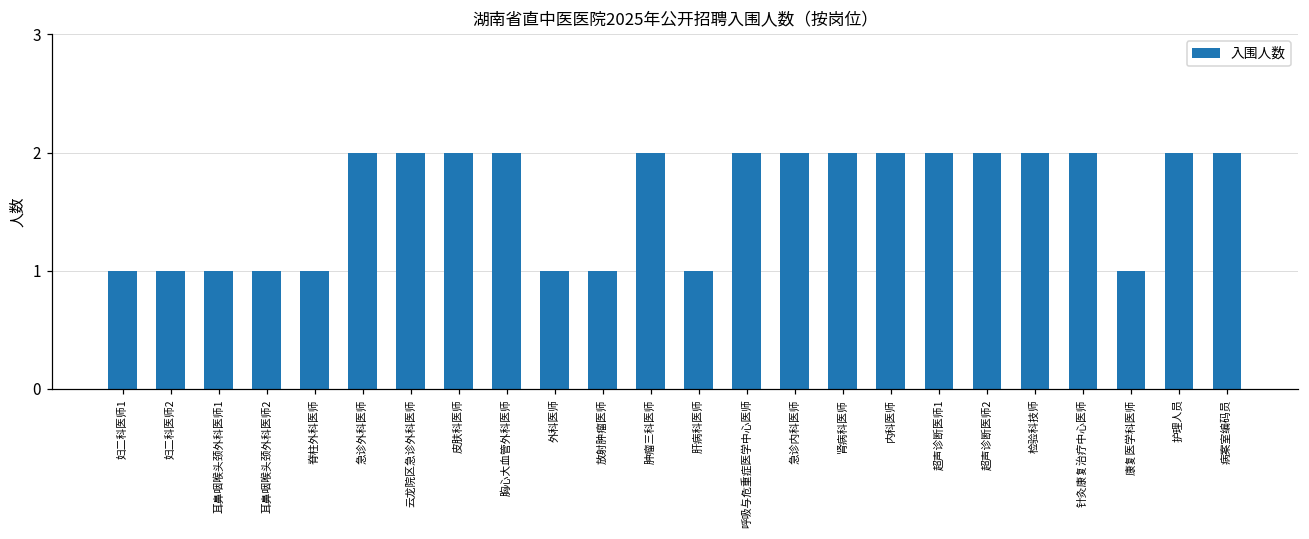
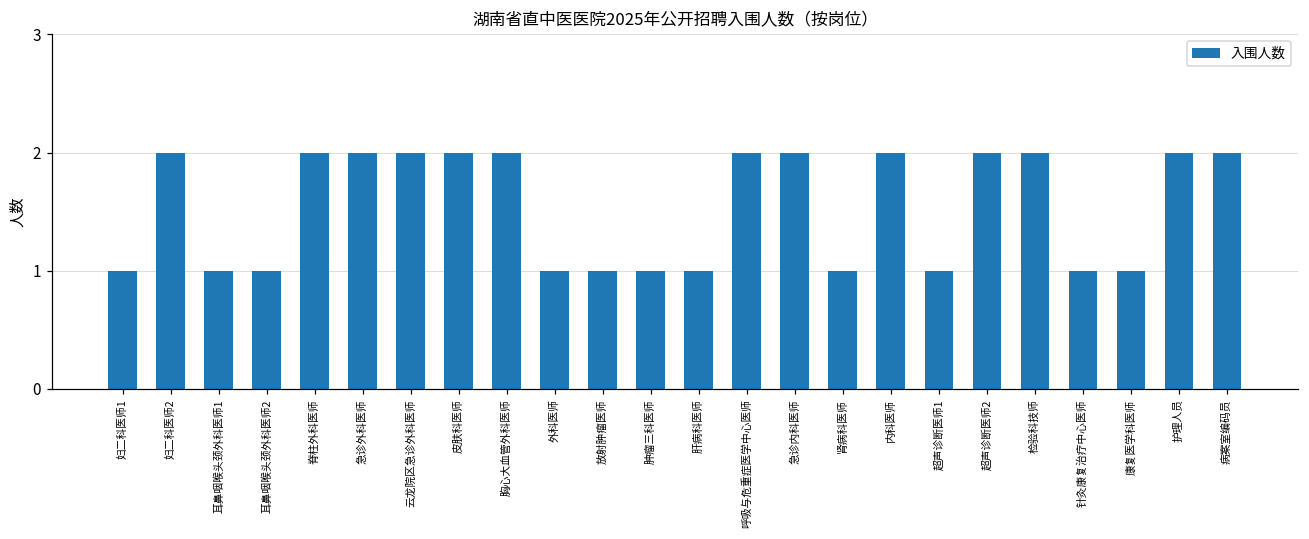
妇二科医师2: 1 -> 2
脊柱外科医师: 1 -> 2
肿瘤三科医师: 2 -> 1
肾病科医师: 2 -> 1
超声诊断医师1: 2 -> 1
针灸康复治疗中心医师: 2 -> 1
